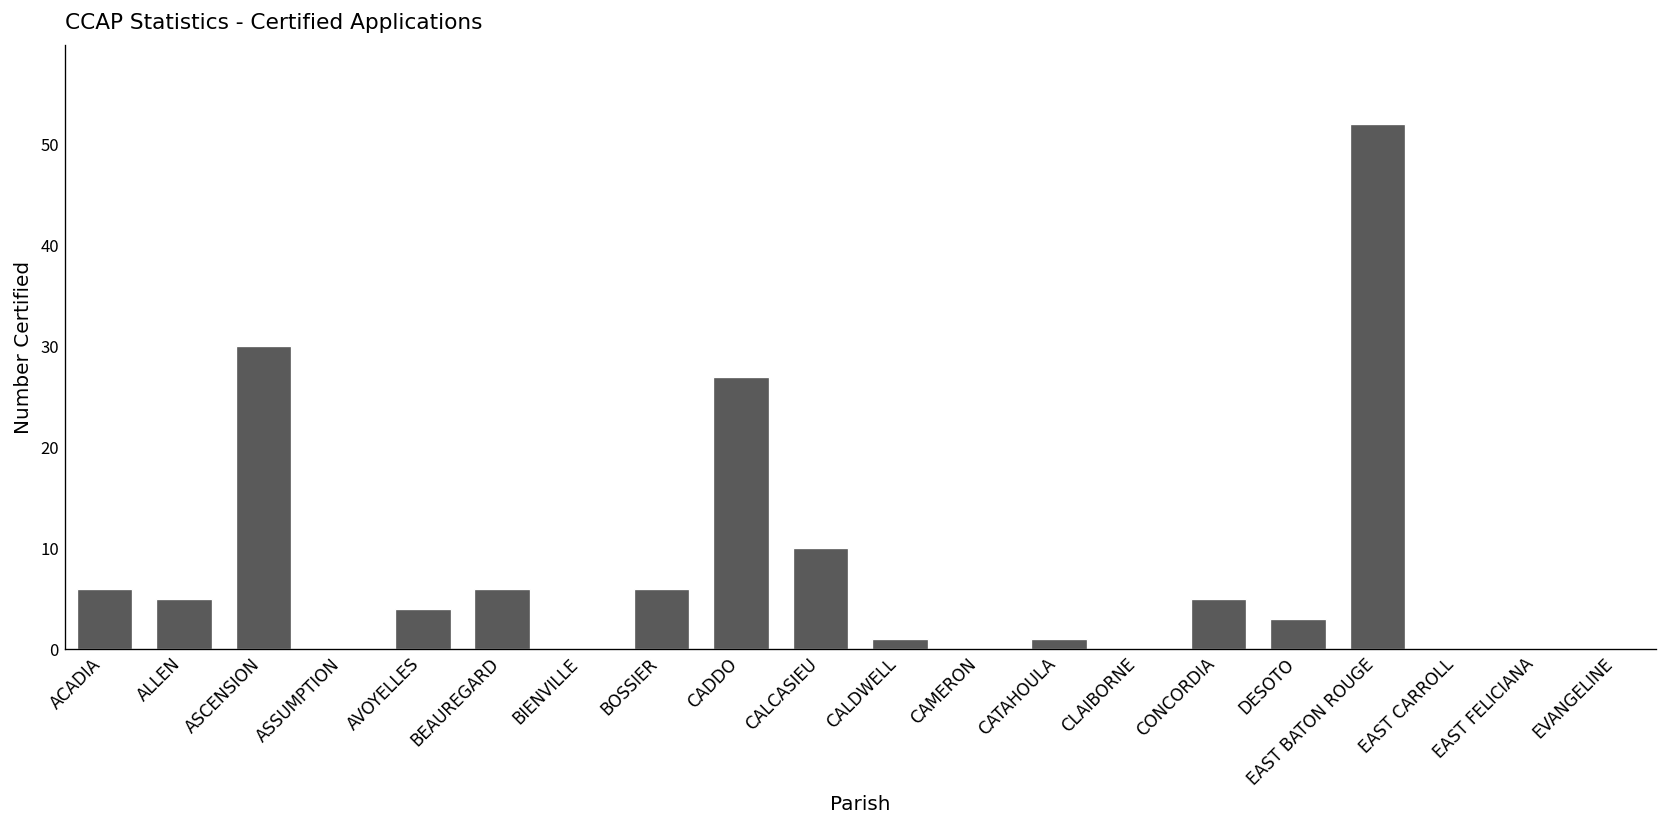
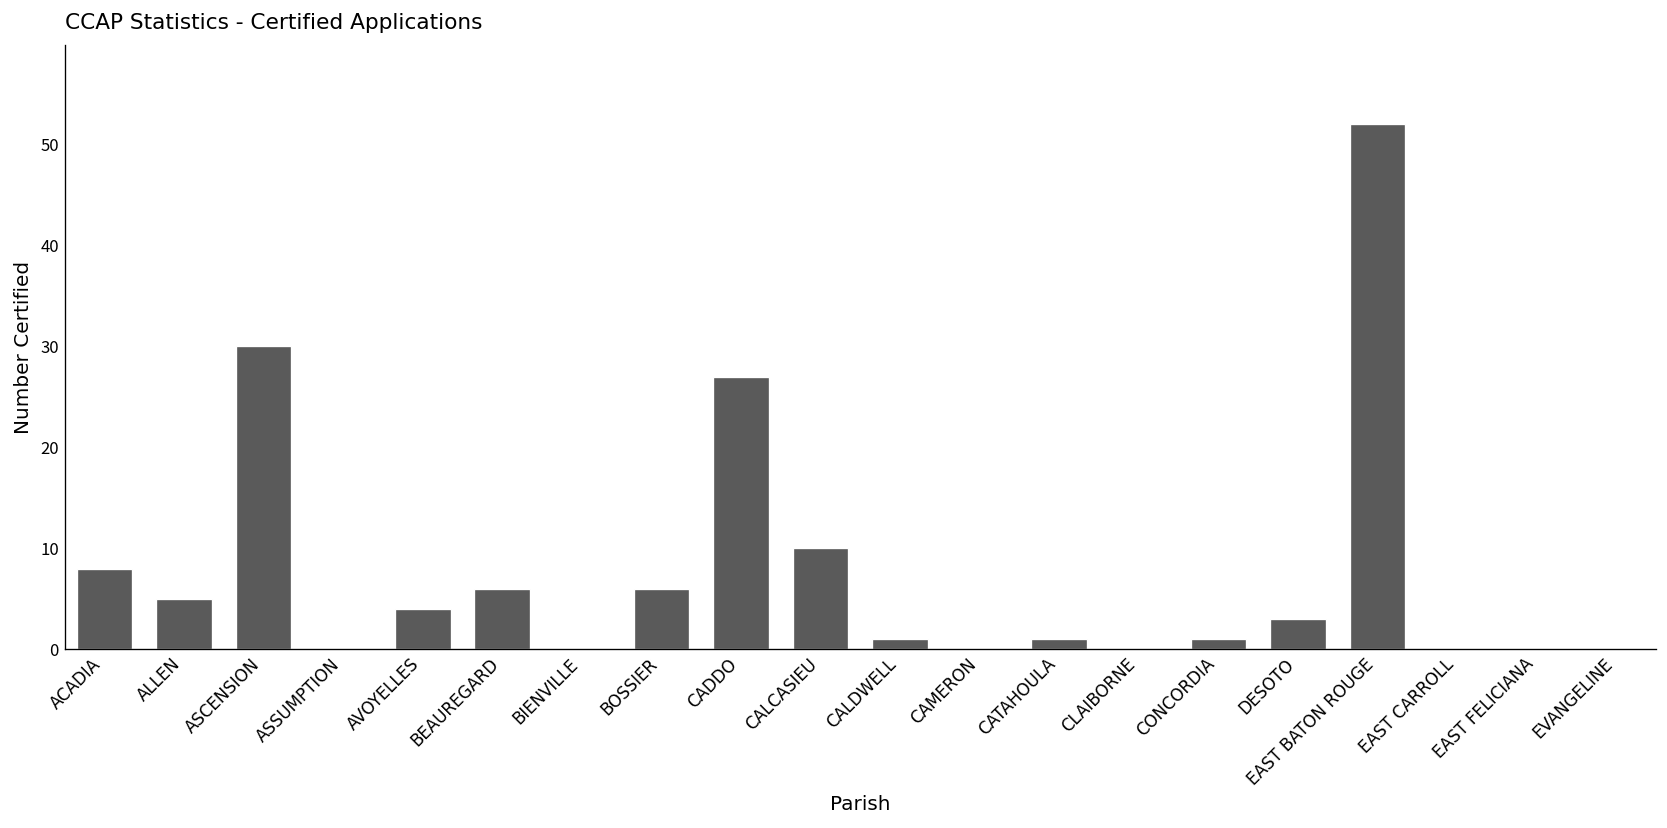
ACADIA: 6 -> 8
CONCORDIA: 5 -> 1
